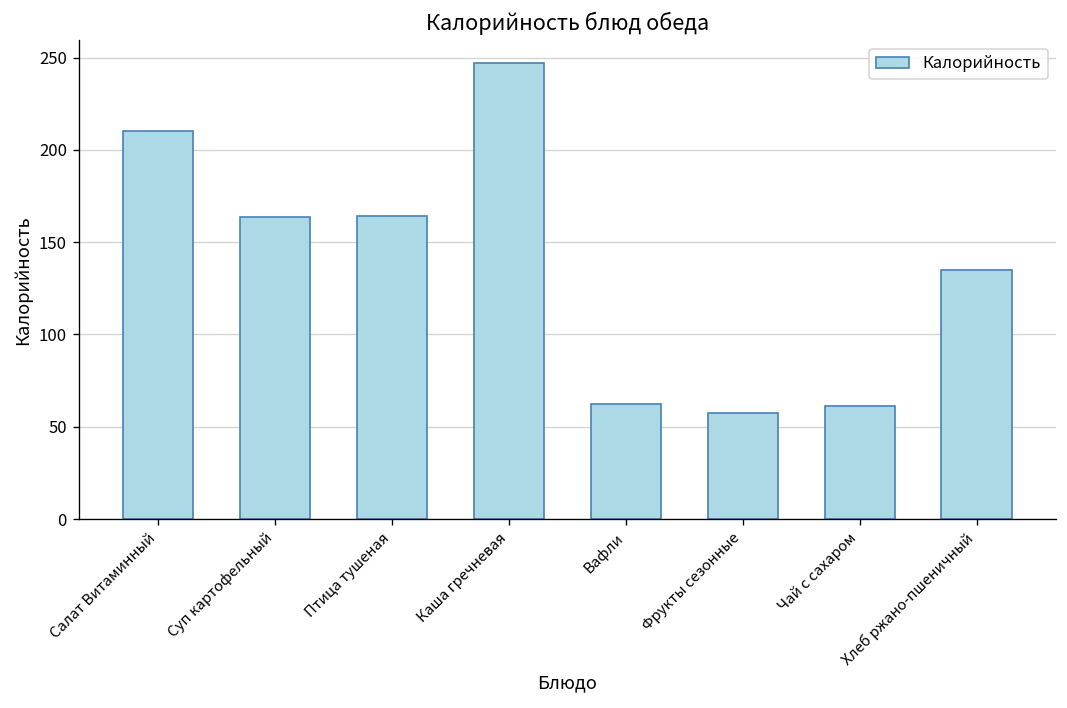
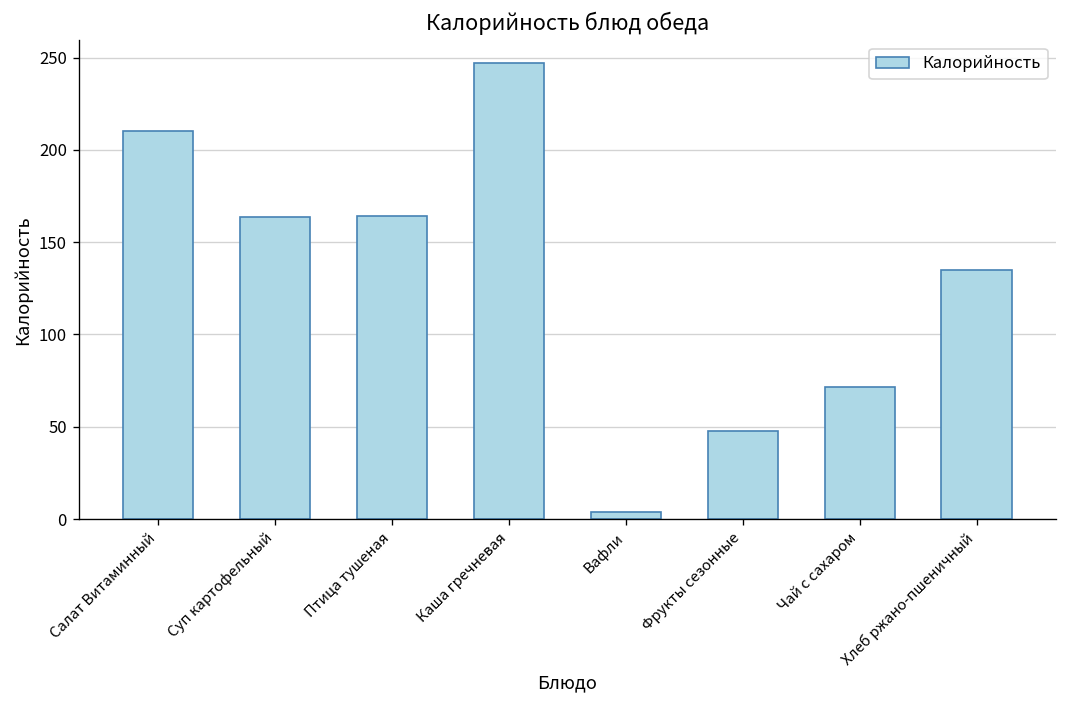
Вафли: 63 -> 4
Фрукты сезонные: 58 -> 48
Чай с сахаром: 61 -> 72
